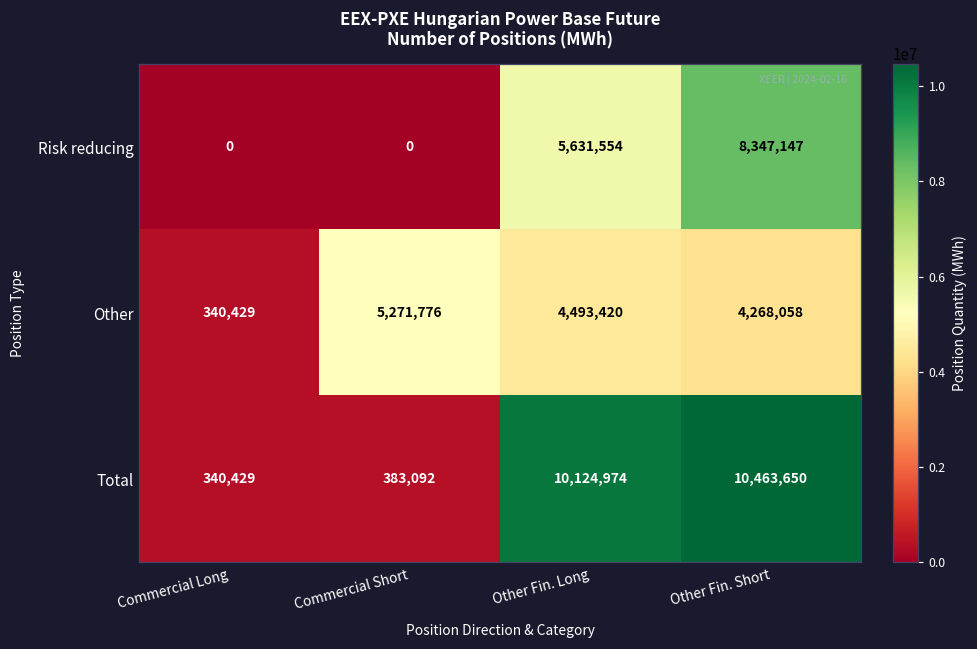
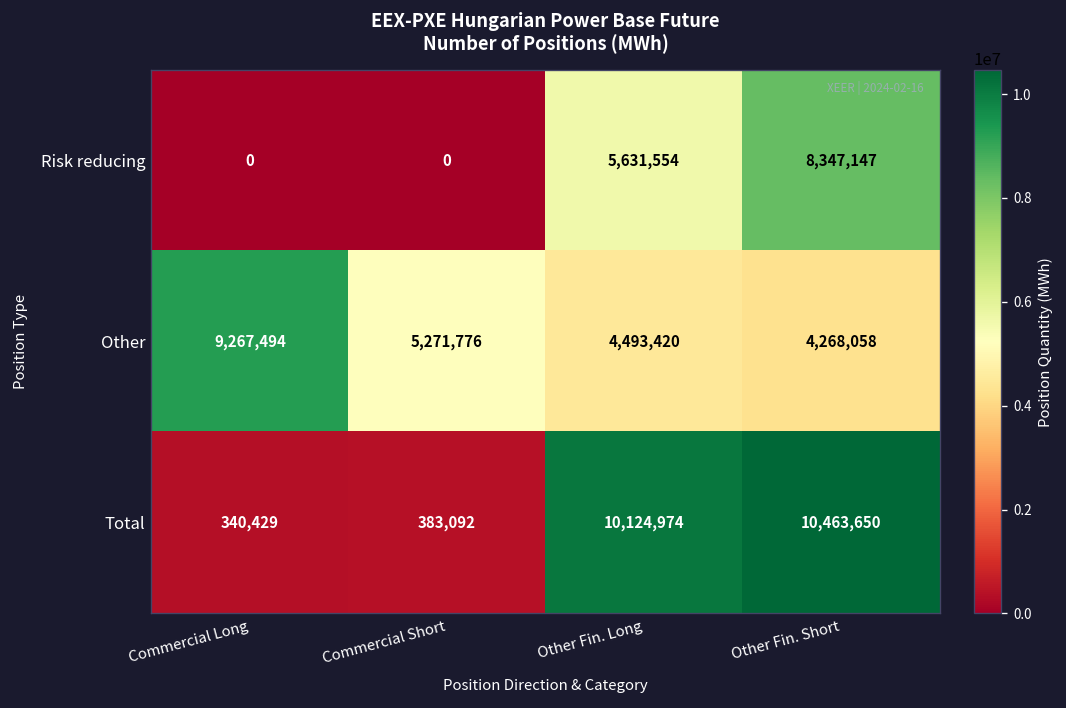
Other, Commercial Long: 340,429 -> 9,267,494
